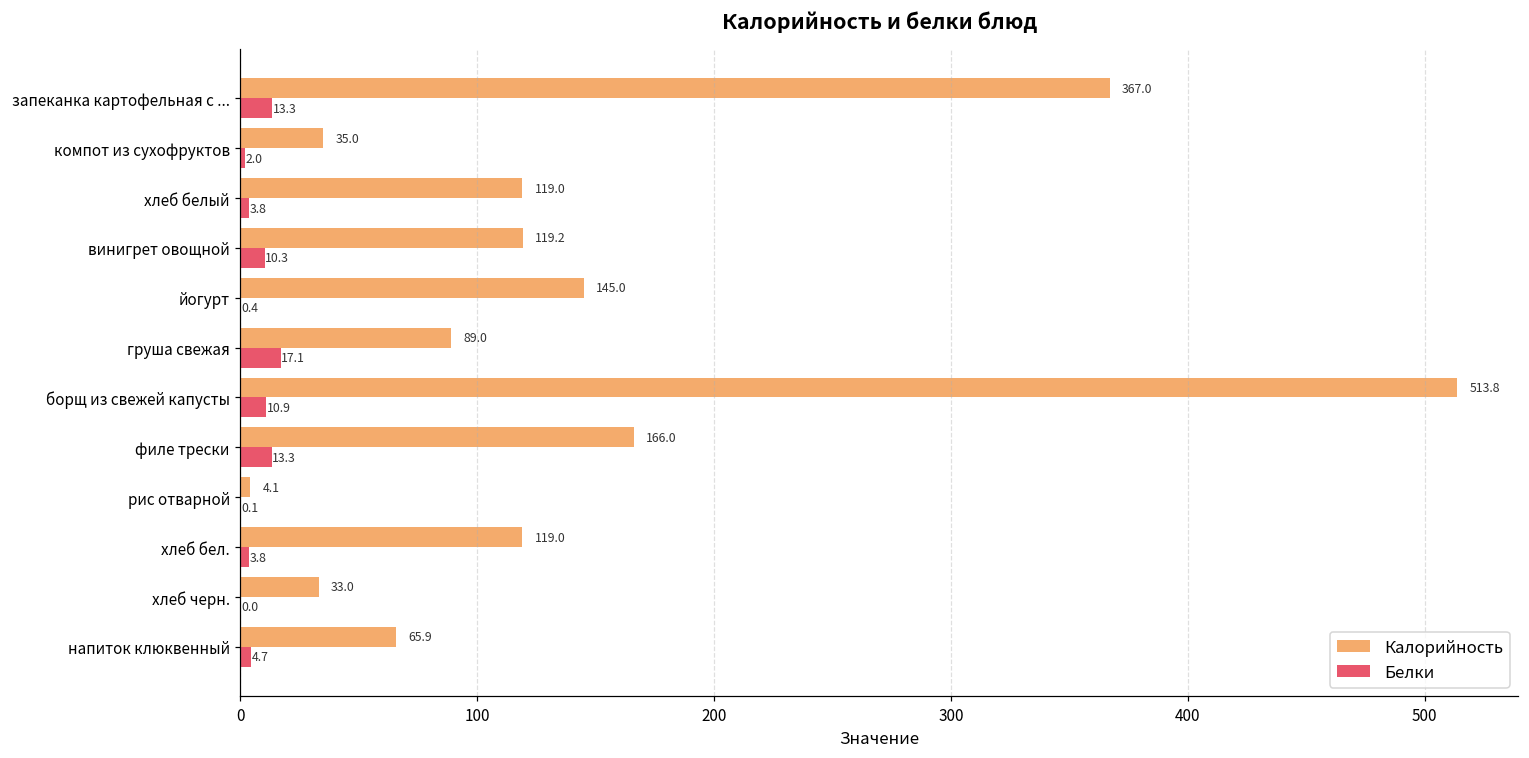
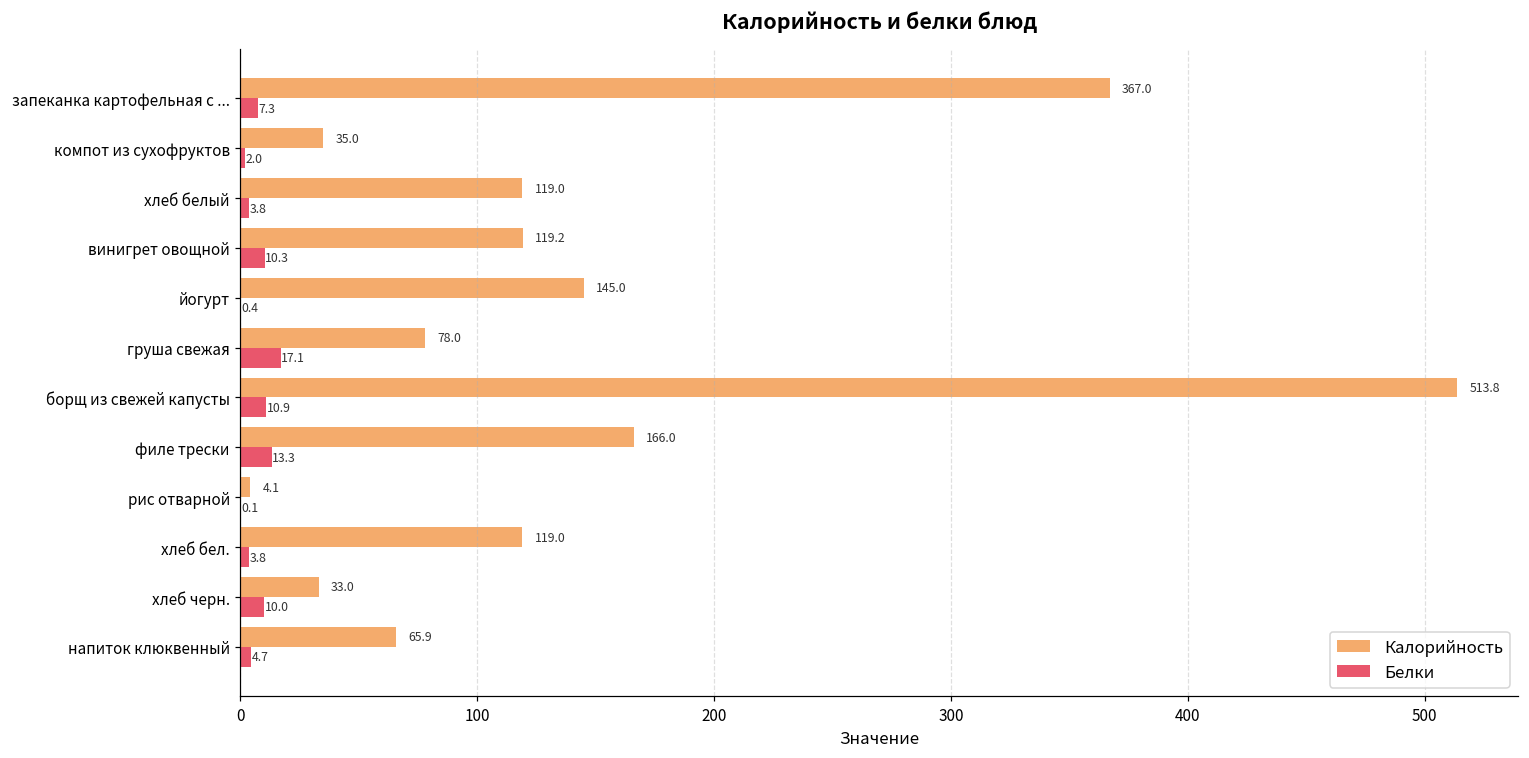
Белки, запеканка картофельная с ...: 13.3 -> 7.3
Калорийность, груша свежая: 89.0 -> 78.0
Белки, хлеб черн.: 0.0 -> 10.0
